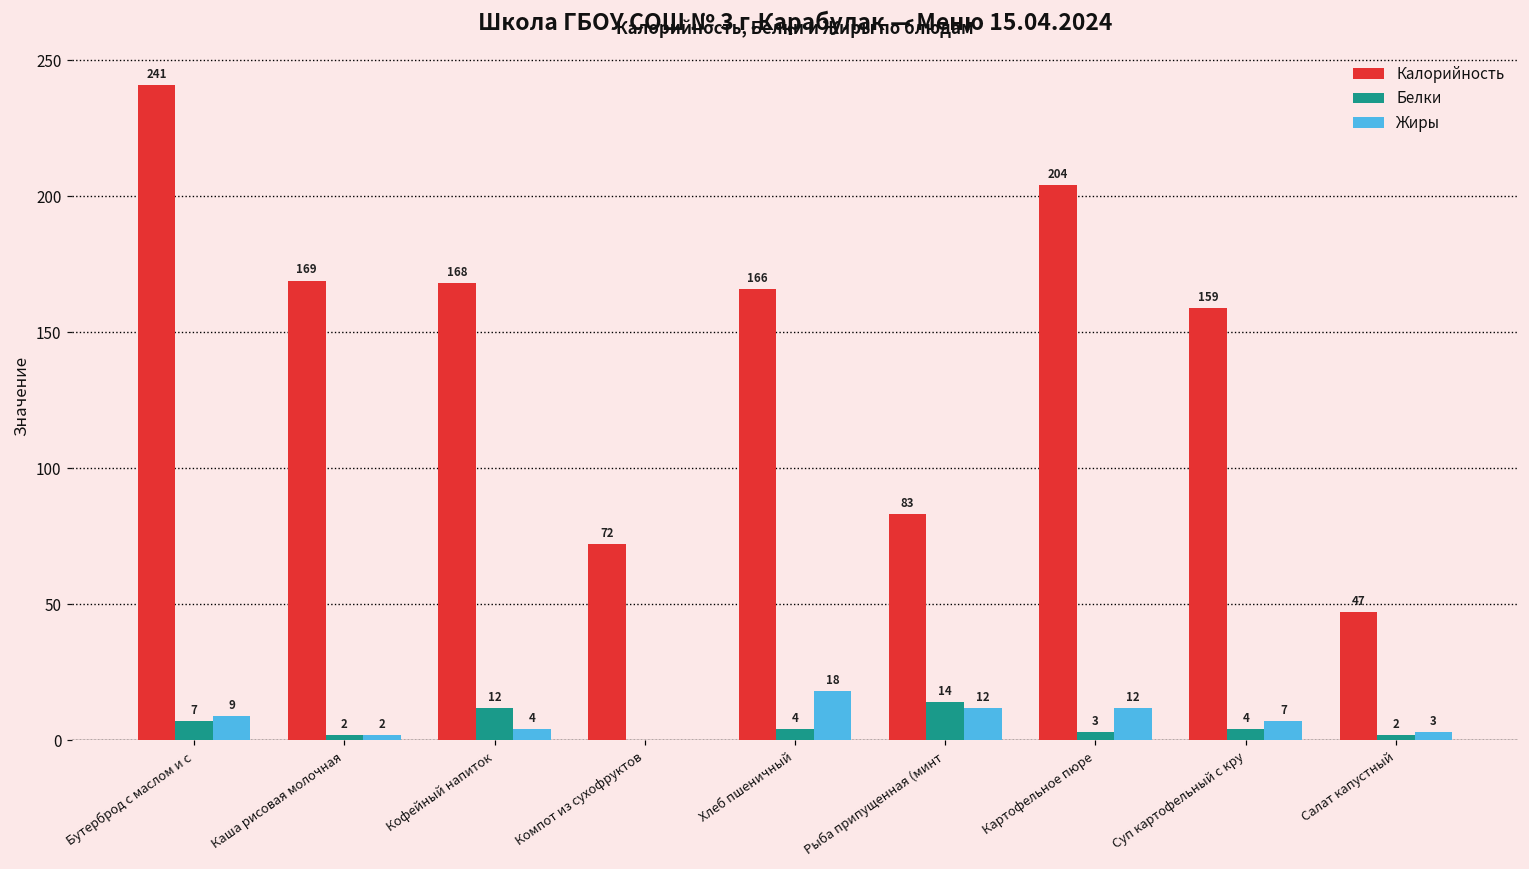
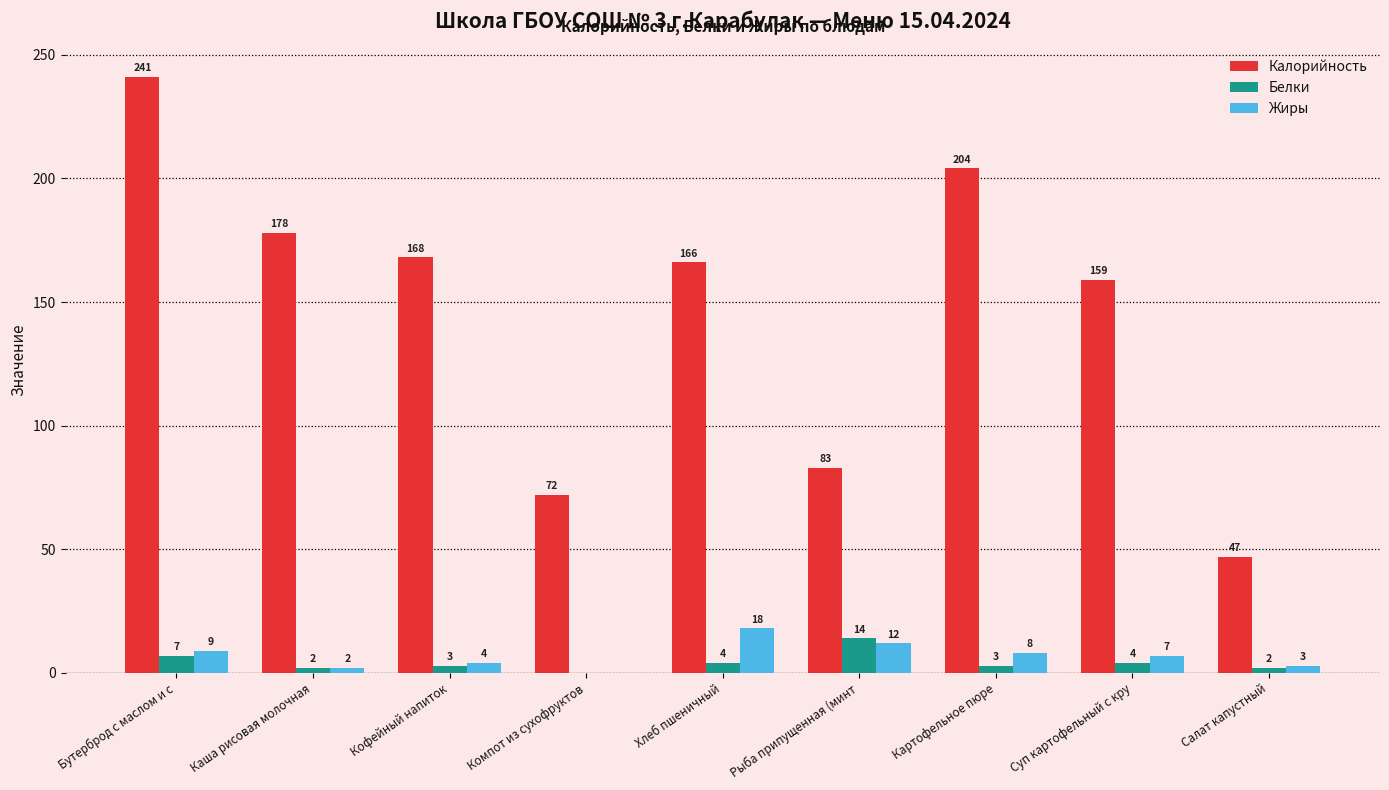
Калорийность, Каша рисовая молочная: 169 -> 178
Белки, Кофейный напиток: 12 -> 3
Жиры, Картофельное пюре: 12 -> 8
